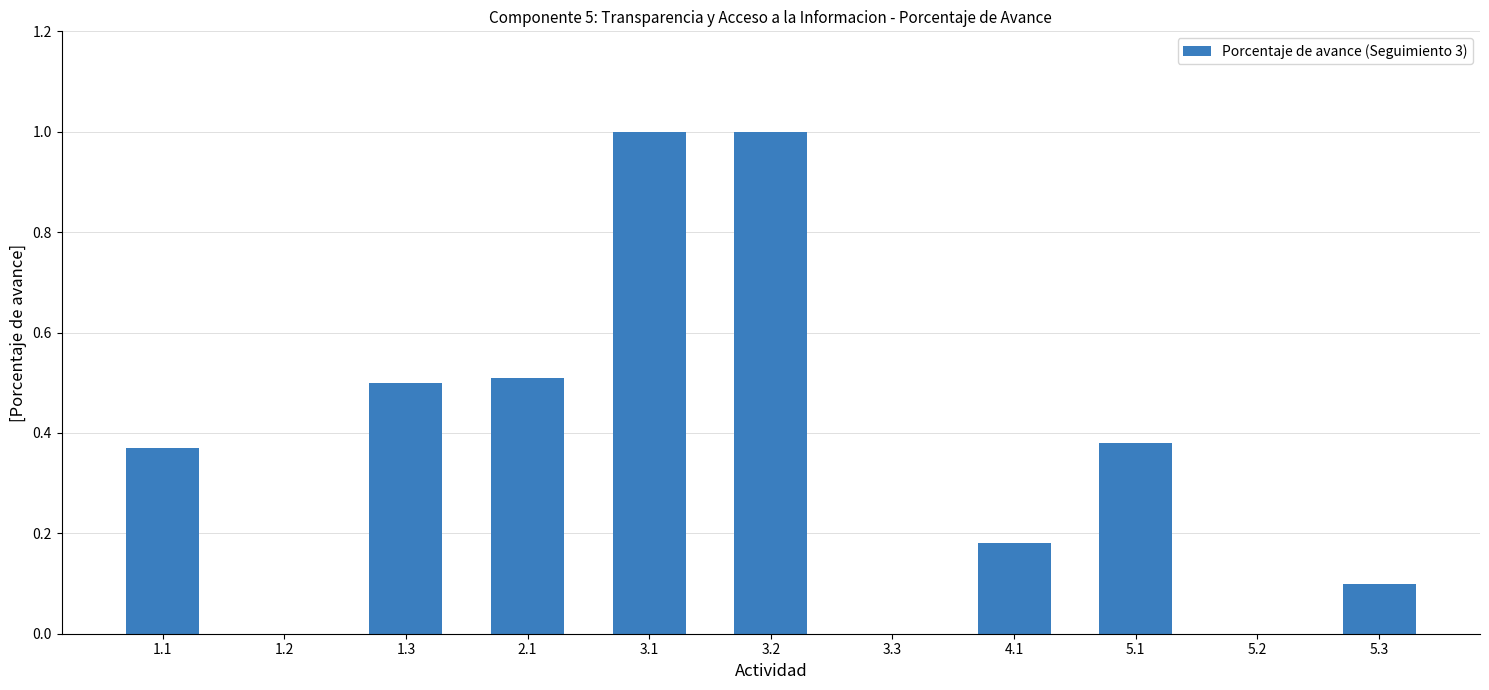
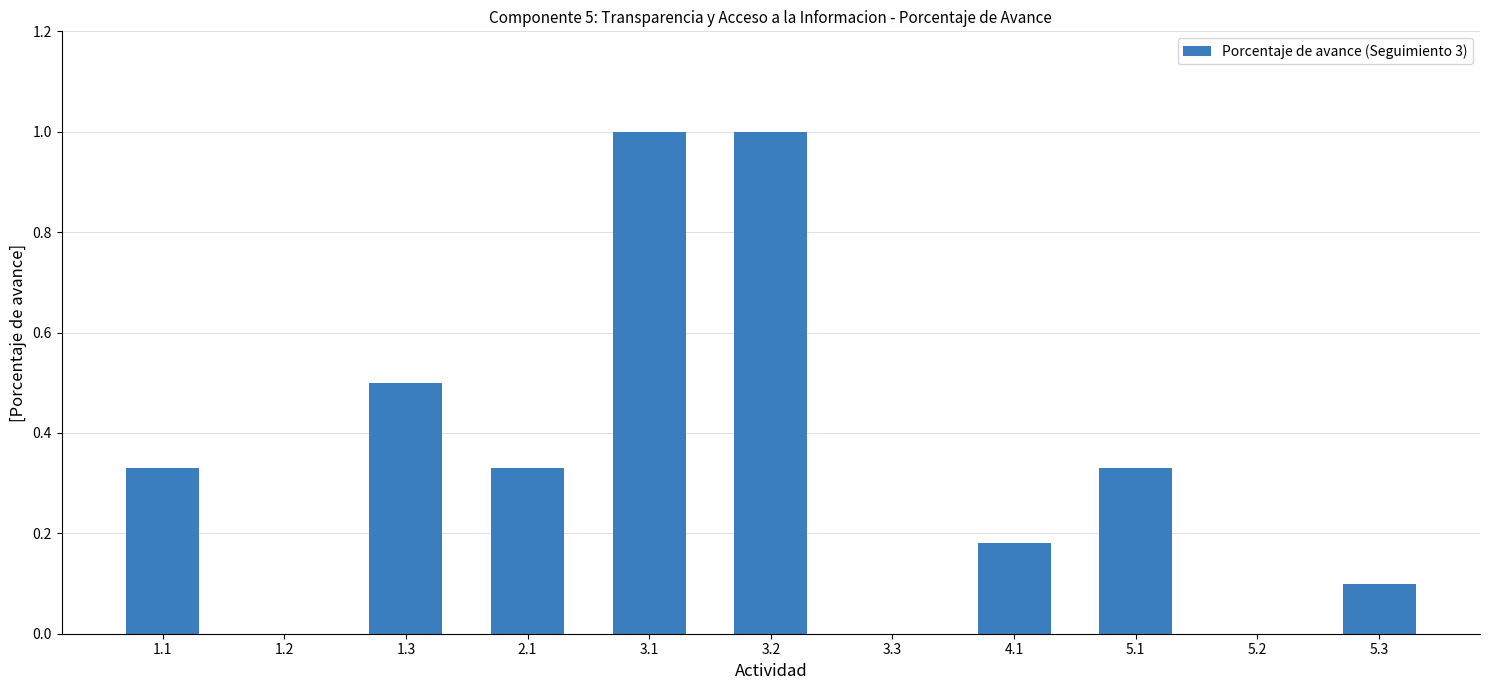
1.1: 0.37 -> 0.33
2.1: 0.51 -> 0.33
5.1: 0.38 -> 0.33
